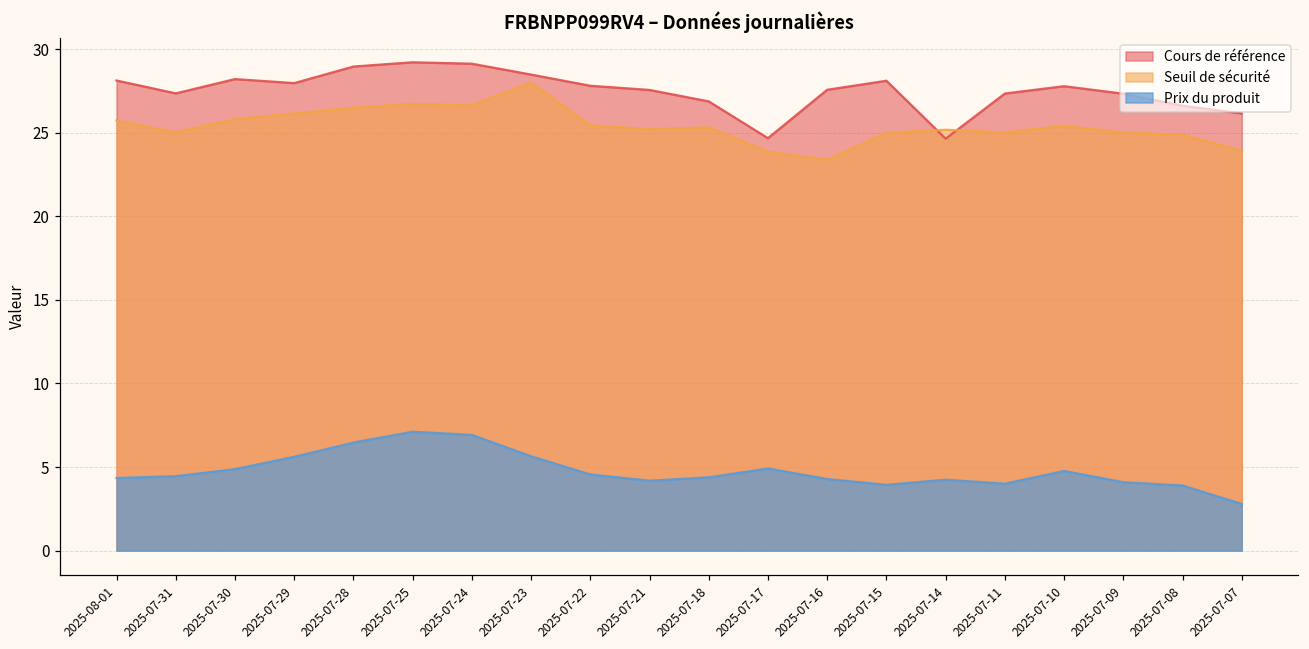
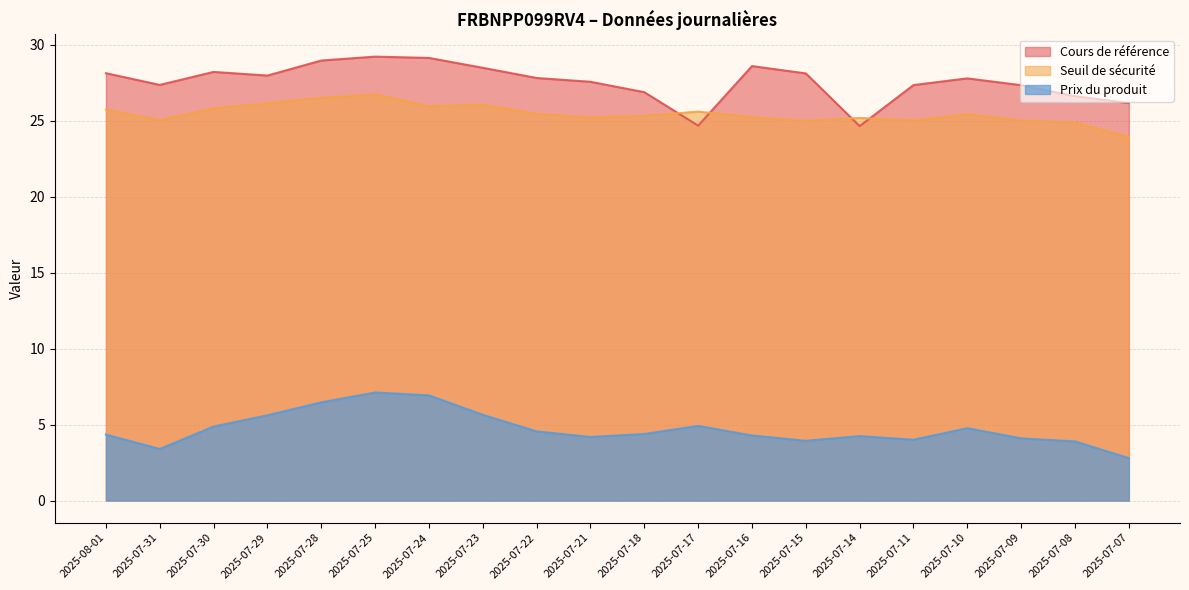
Prix du produit, 2025-07-31: 4.5 -> 3.4
Seuil de sécurité, 2025-07-24: 26.6 -> 25.9
Seuil de sécurité, 2025-07-23: 28.0 -> 26.1
Seuil de sécurité, 2025-07-17: 23.9 -> 25.6
Cours de référence, 2025-07-16: 27.6 -> 28.6
Seuil de sécurité, 2025-07-16: 23.4 -> 25.2
